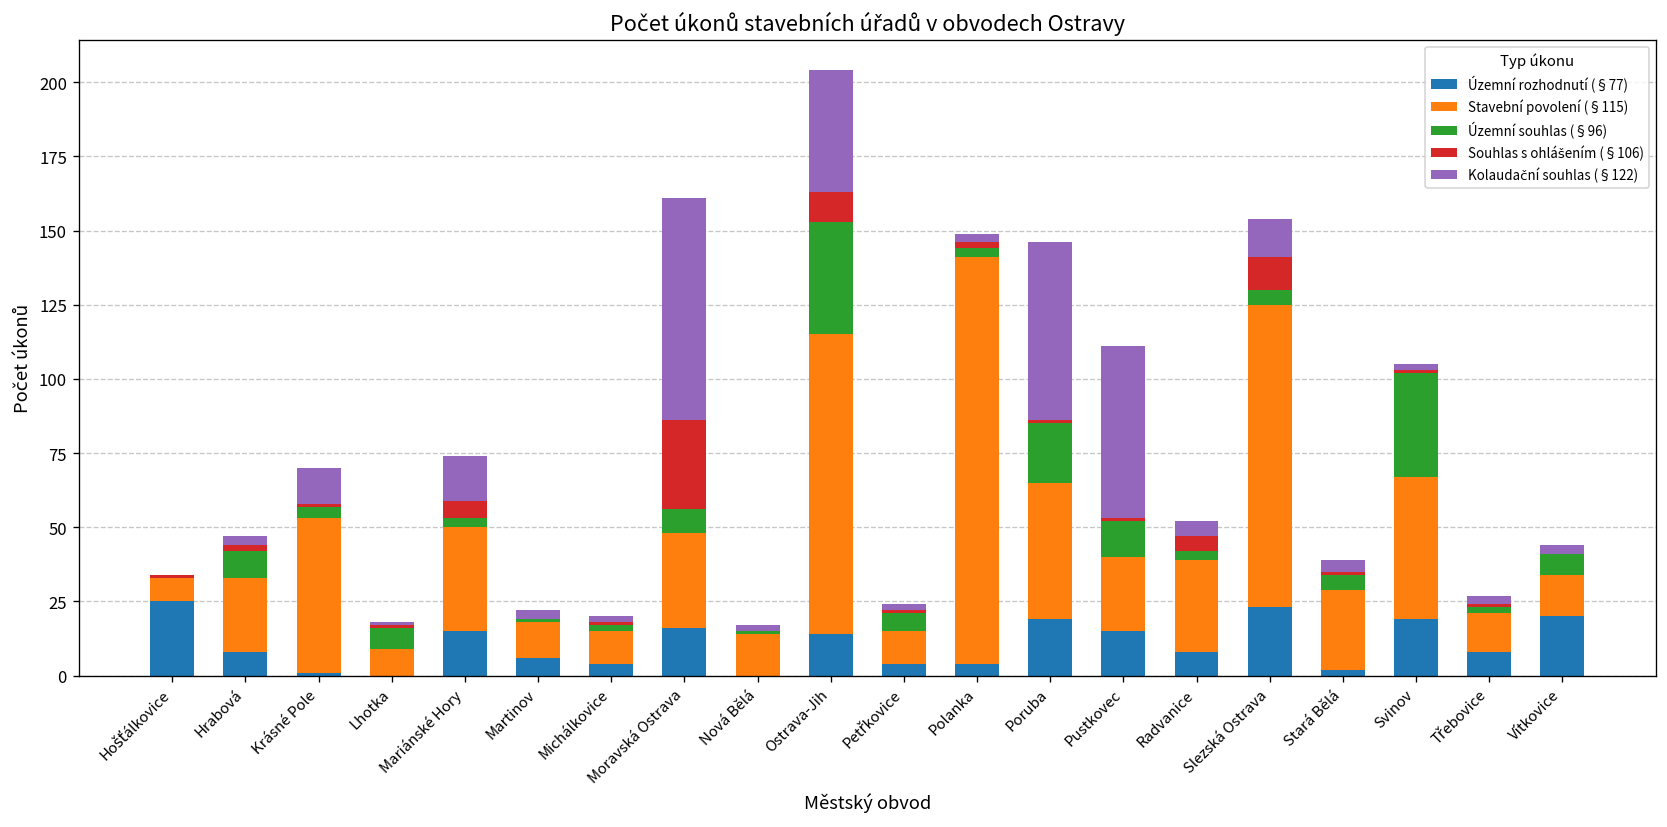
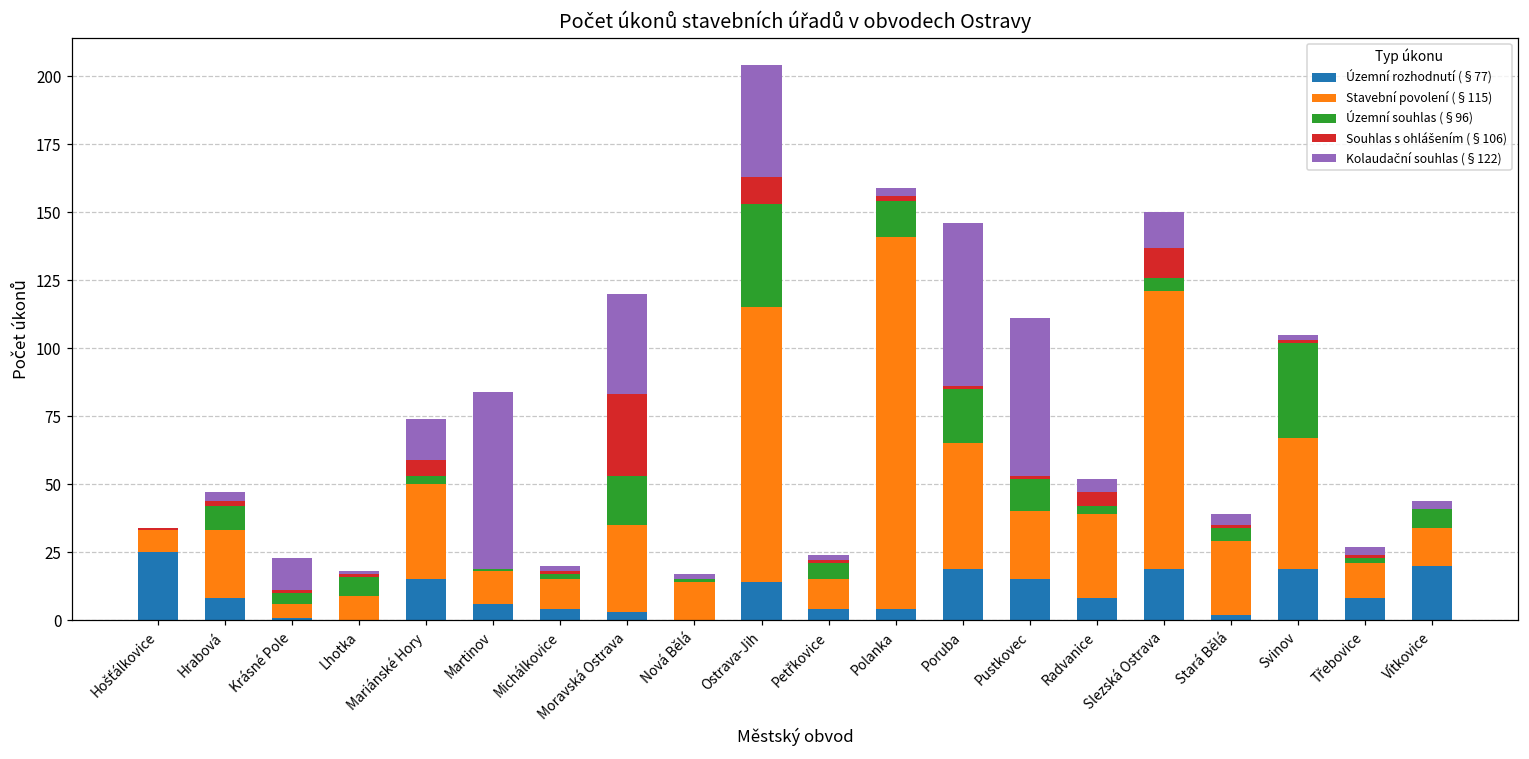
Stavební povolení (§115), Krásné Pole: 52 -> 5
Kolaudační souhlas (§122), Martinov: 3 -> 65
Územní rozhodnutí (§77), Moravská Ostrava: 16 -> 3
Územní souhlas (§96), Moravská Ostrava: 8 -> 18
Kolaudační souhlas (§122), Moravská Ostrava: 75 -> 37
Územní souhlas (§96), Polanka: 3 -> 13
Územní rozhodnutí (§77), Slezská Ostrava: 23 -> 19
